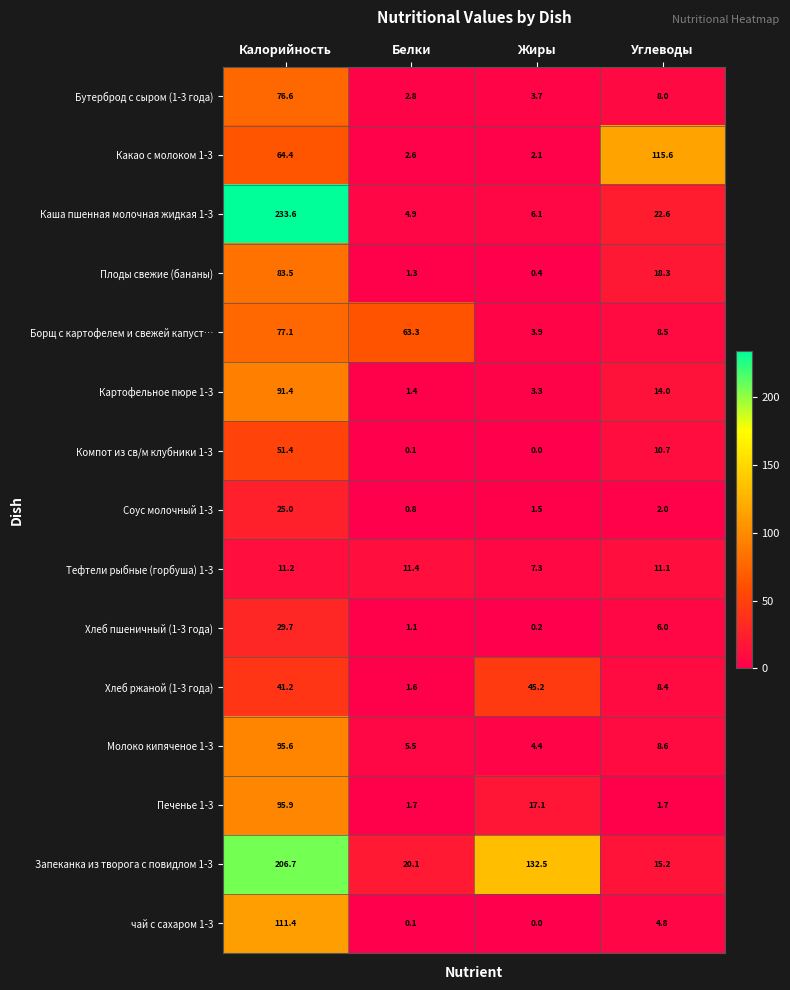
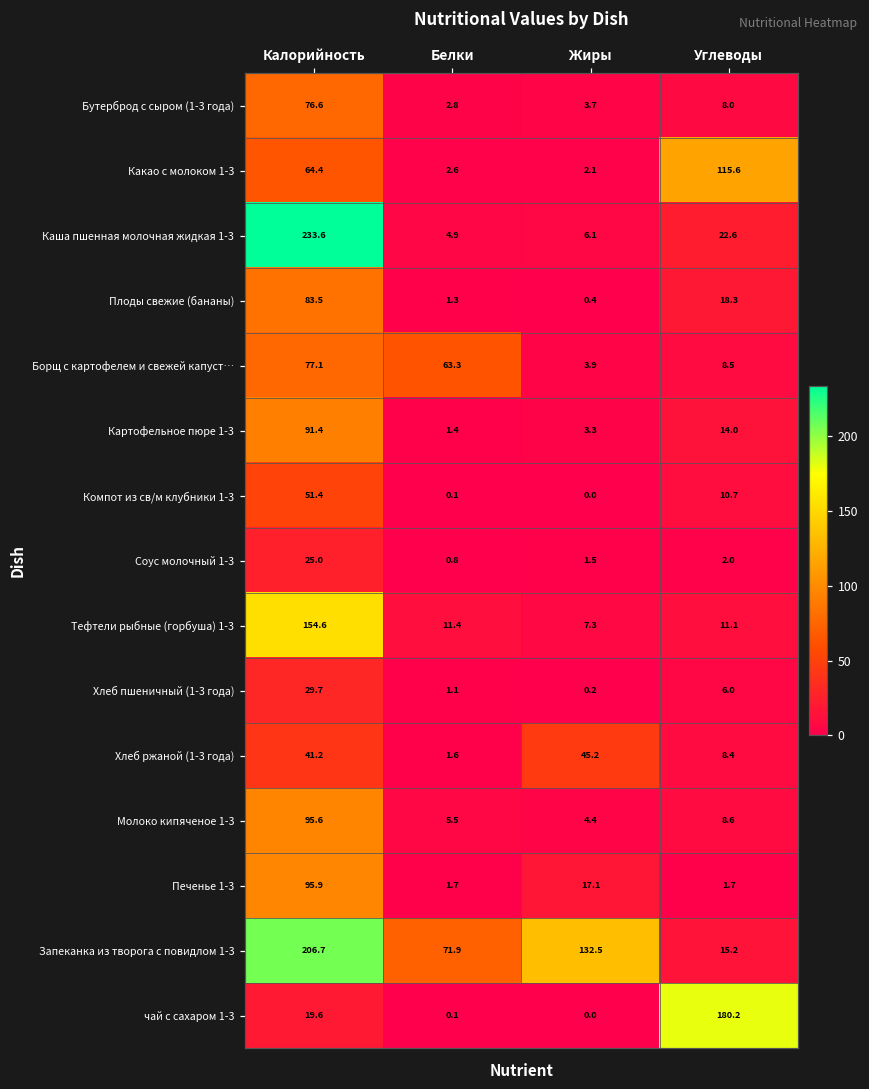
Тефтели рыбные (горбуша) 1-3, Калорийность: 11.2 -> 154.6
Запеканка из творога с повидлом 1-3, Белки: 20.1 -> 71.9
чай с сахаром 1-3, Калорийность: 111.4 -> 19.6
чай с сахаром 1-3, Углеводы: 4.8 -> 180.2
